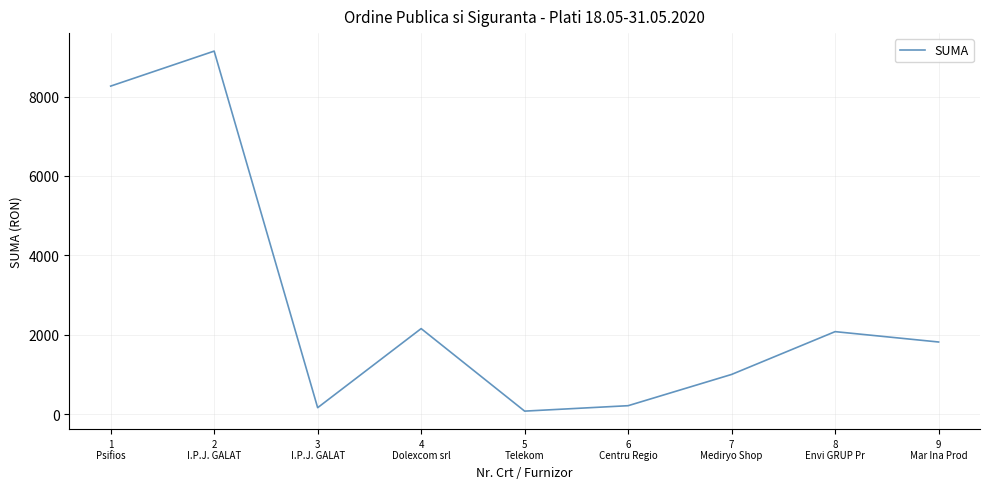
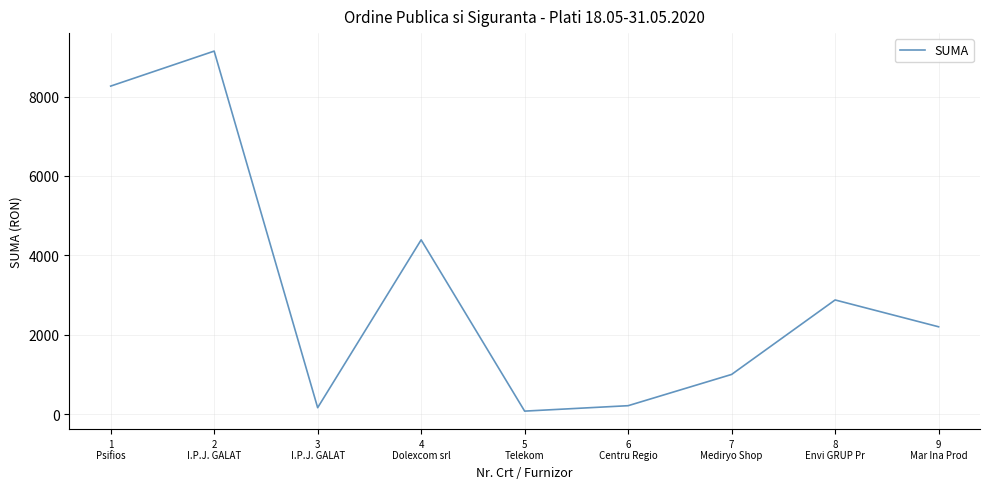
4 Dolexcom srl: 2200 -> 4400
8 Envi GRUP Pr: 2100 -> 2900
9 Mar Ina Prod: 1800 -> 2200
